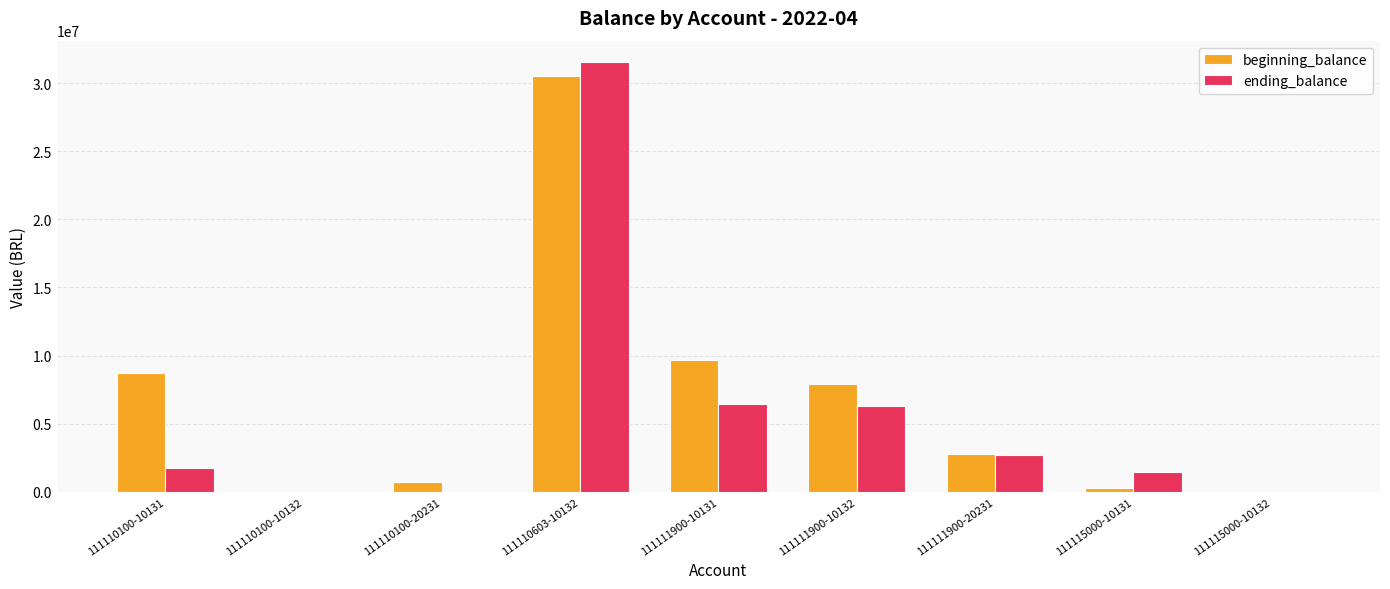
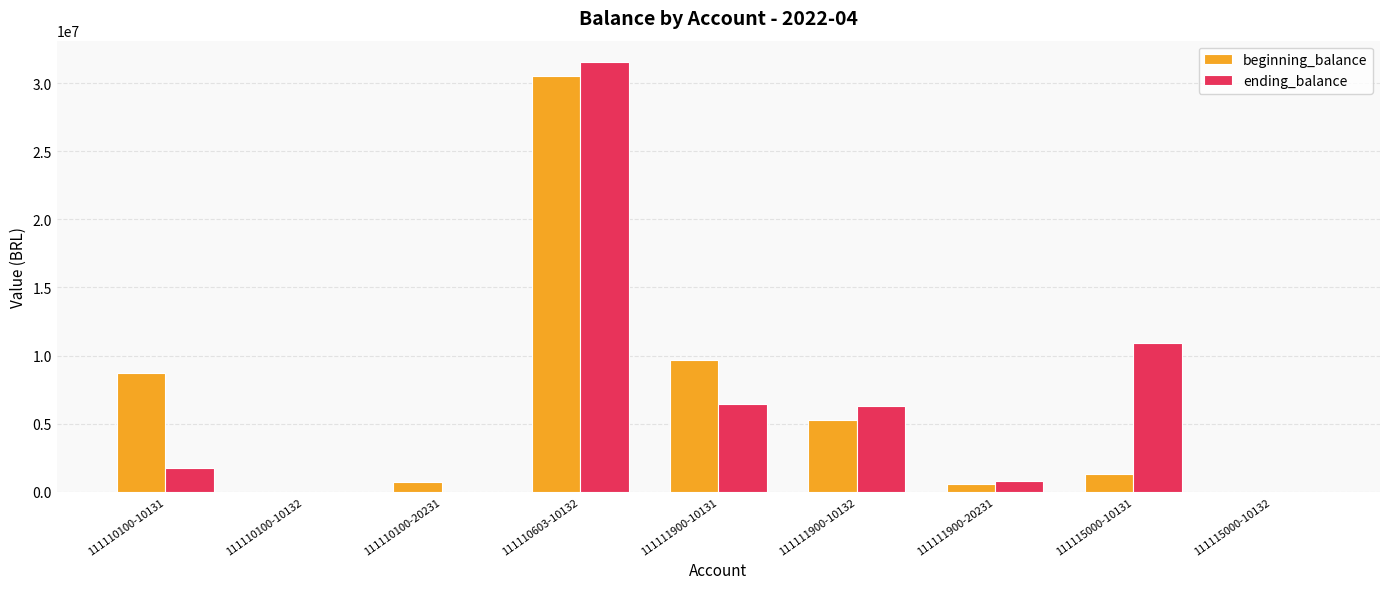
beginning_balance, 111111900-10132: 7900000 -> 5300000
beginning_balance, 111111900-20231: 2800000 -> 600000
ending_balance, 111111900-20231: 2700000 -> 800000
beginning_balance, 111115000-10131: 300000 -> 1300000
ending_balance, 111115000-10131: 1400000 -> 10900000
